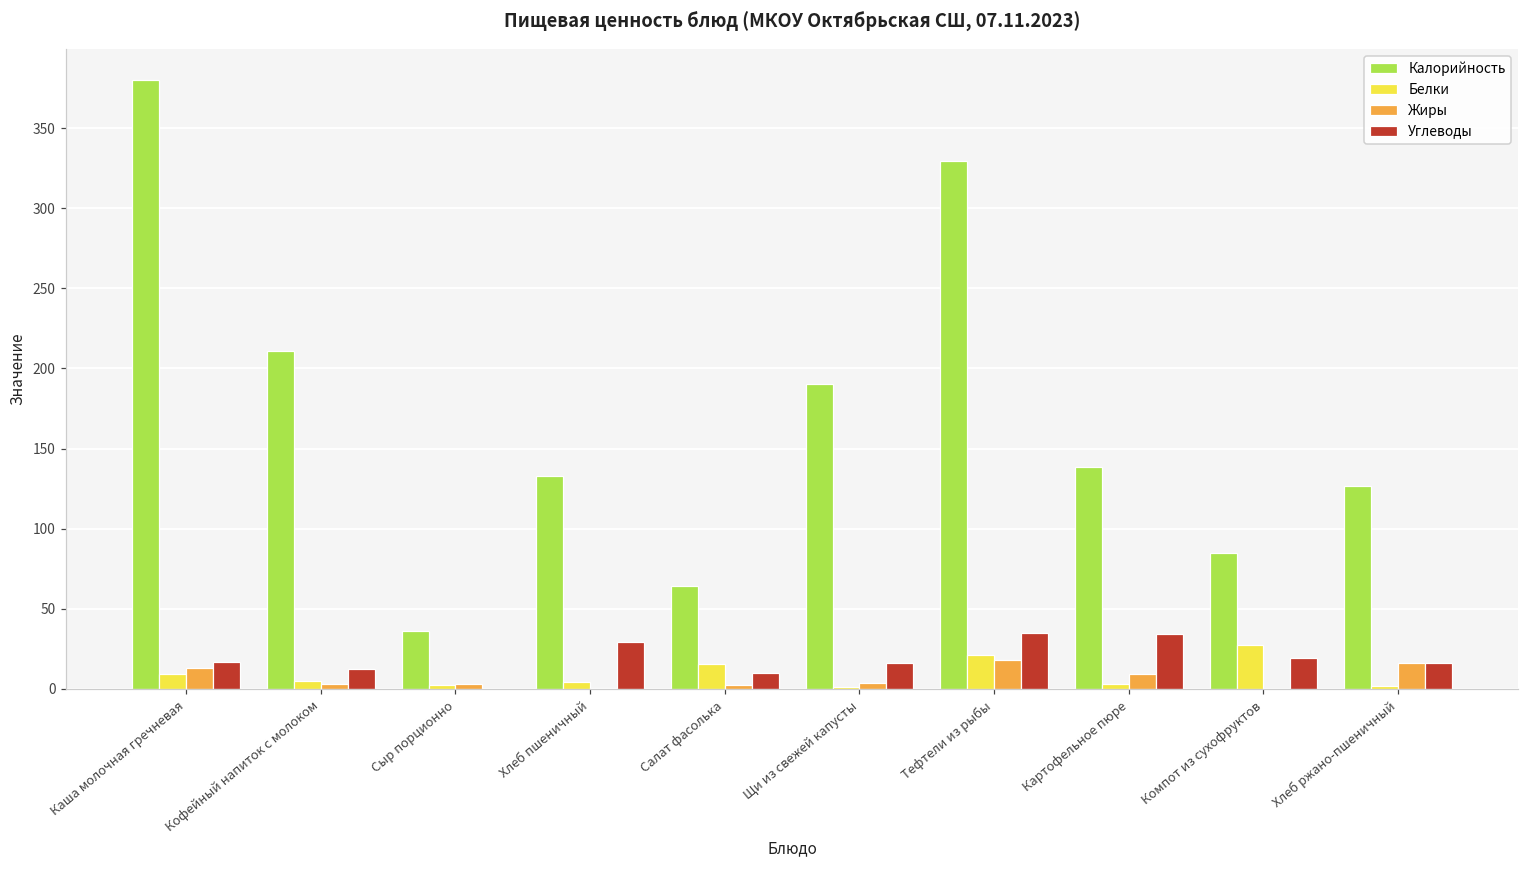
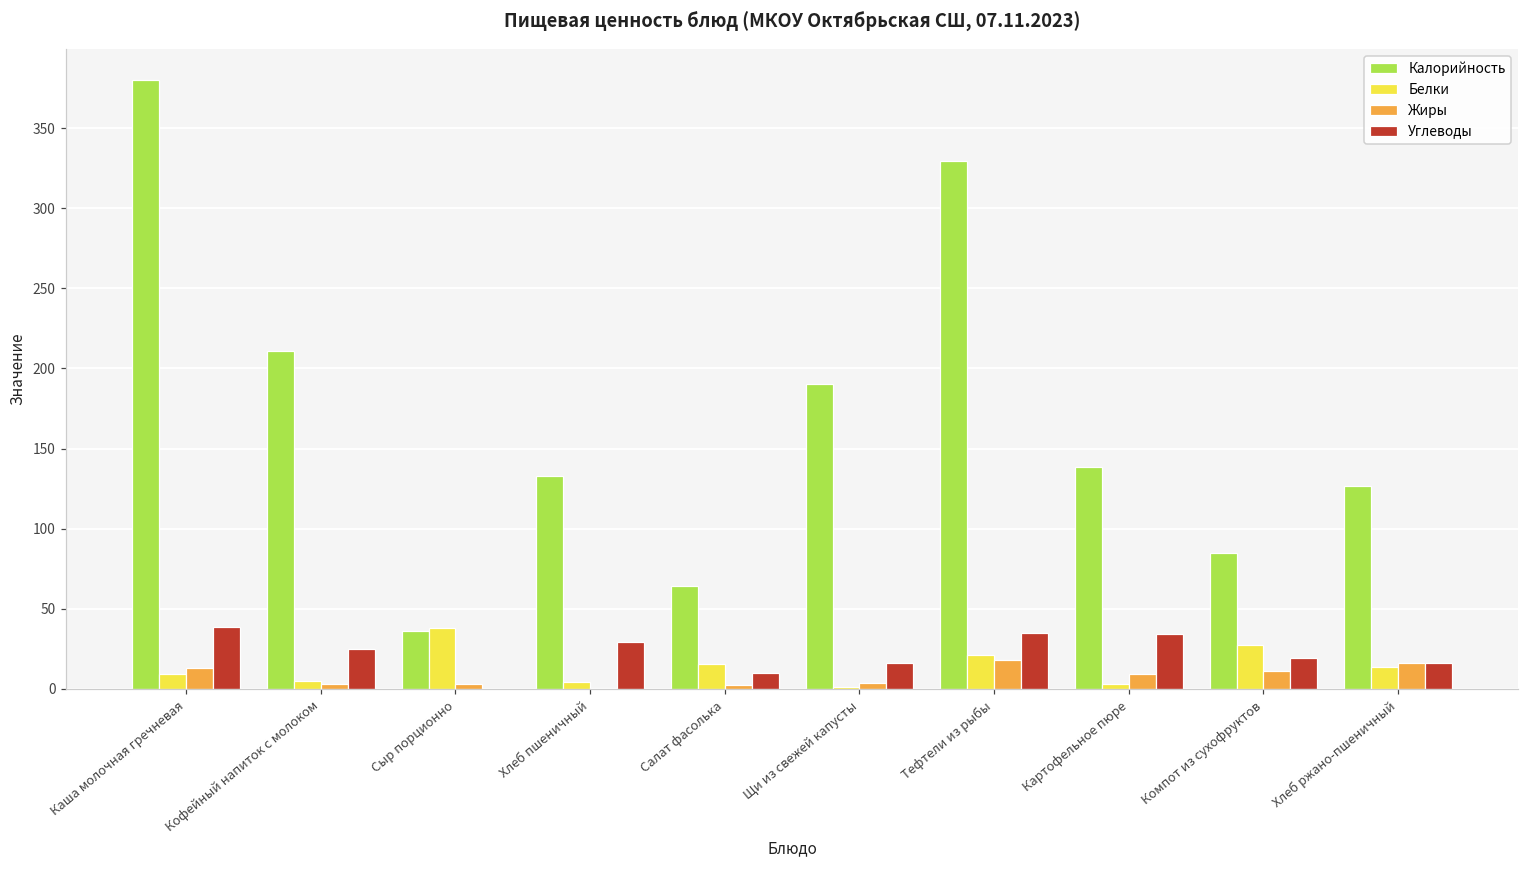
Углеводы, Каша молочная гречневая: 17 -> 38
Углеводы, Кофейный напиток с молоком: 13 -> 25
Белки, Сыр порционно: 2 -> 38
Жиры, Компот из сухофруктов: 0 -> 11
Белки, Хлеб ржано-пшеничный: 2 -> 14
